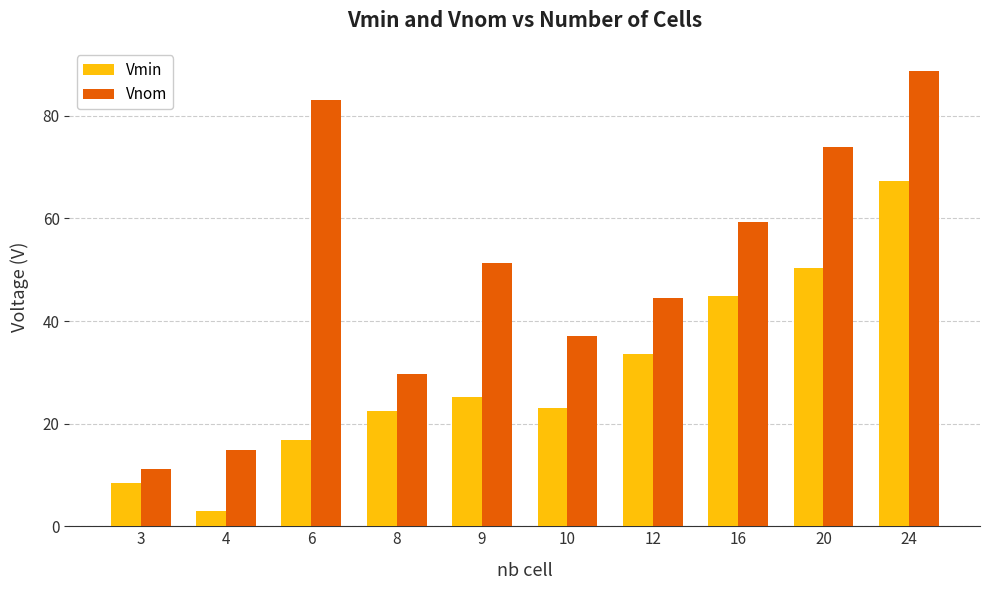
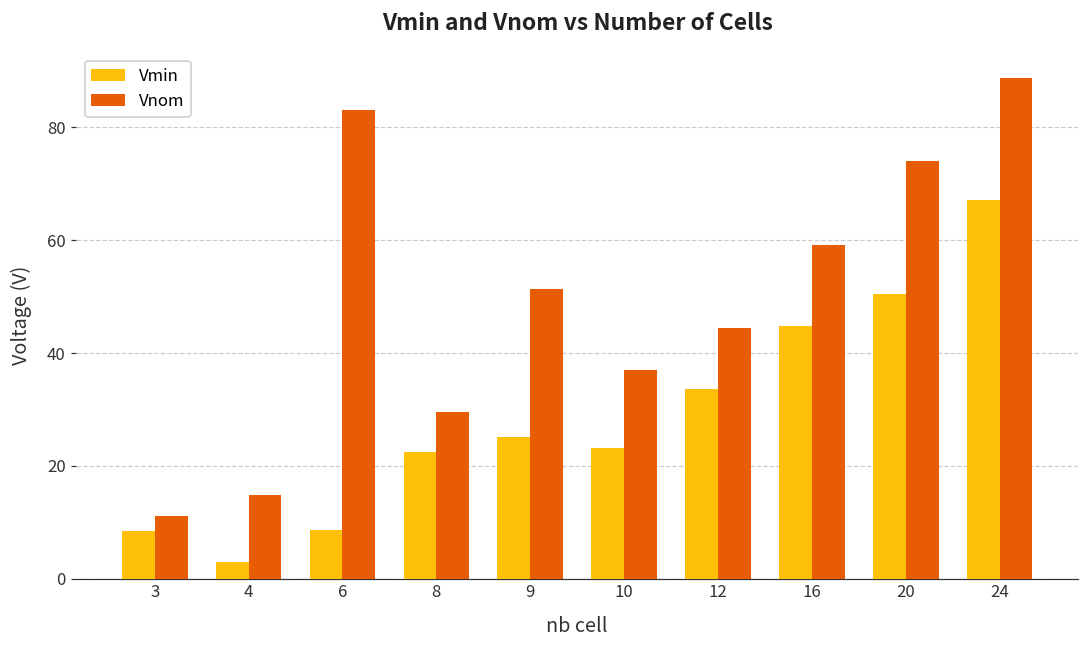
Vmin, 6: 17 -> 9
